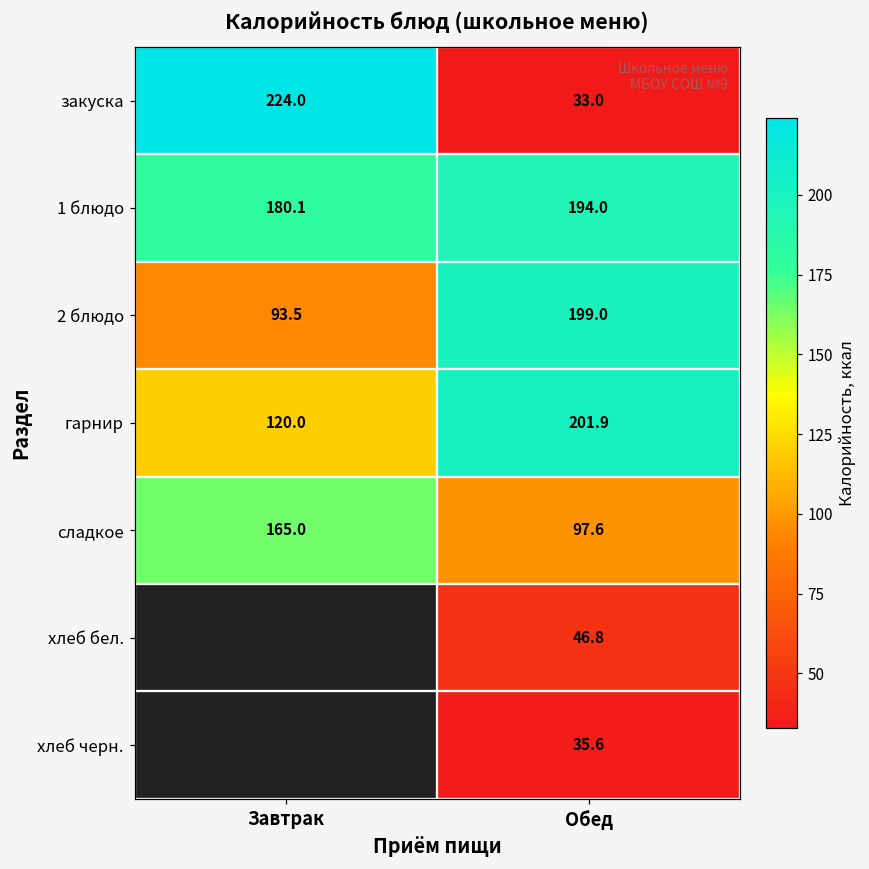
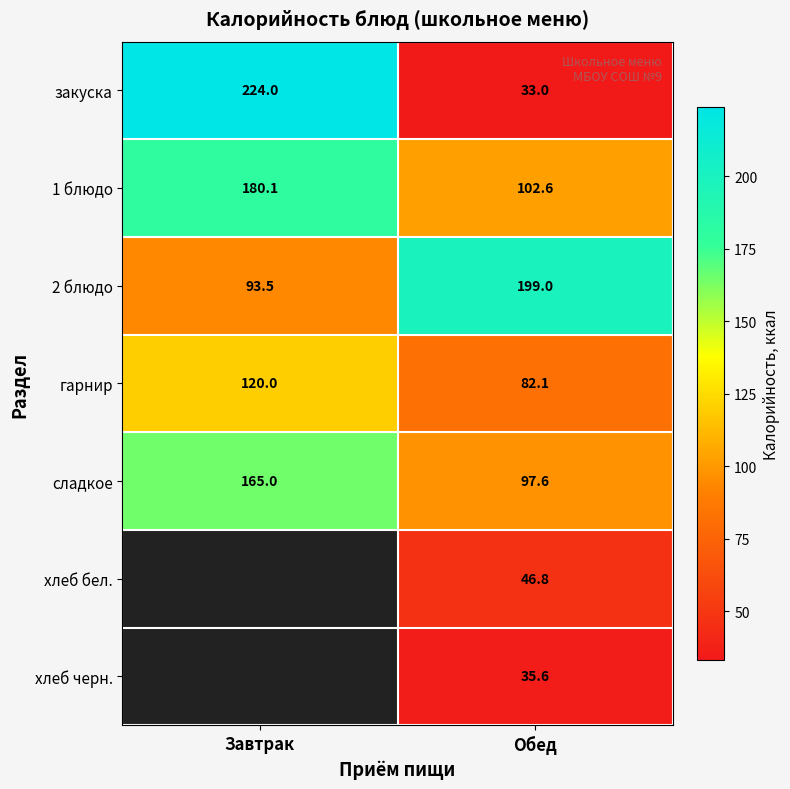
1 блюдо, Обед: 194.0 -> 102.6
гарнир, Обед: 201.9 -> 82.1
